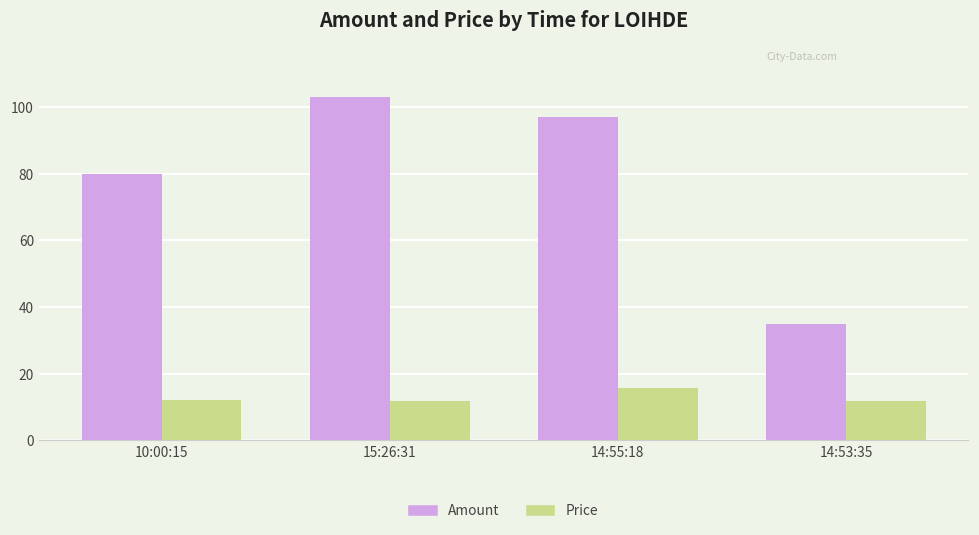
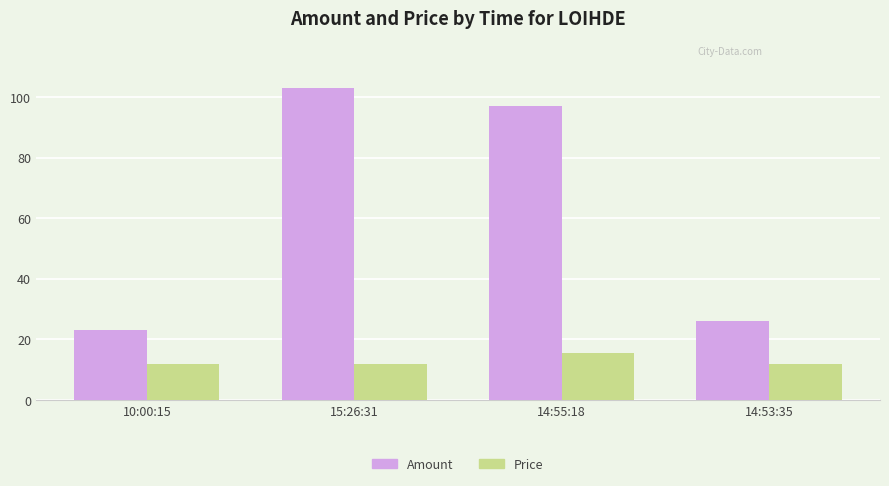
Amount, 10:00:15: 80 -> 23
Amount, 14:53:35: 35 -> 26
